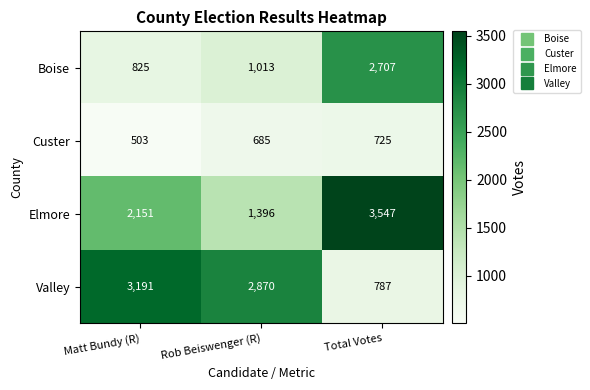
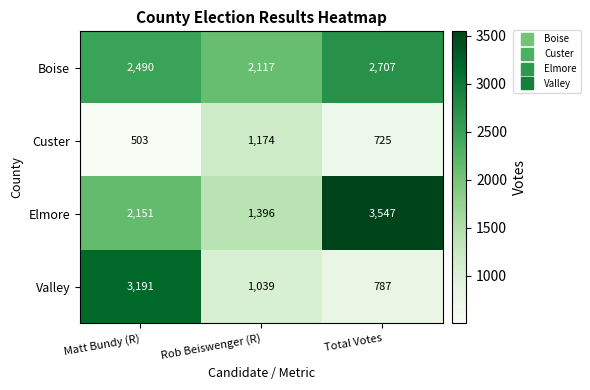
Boise, Matt Bundy (R): 825 -> 2,490
Boise, Rob Beiswenger (R): 1,013 -> 2,117
Custer, Rob Beiswenger (R): 685 -> 1,174
Valley, Rob Beiswenger (R): 2,870 -> 1,039
